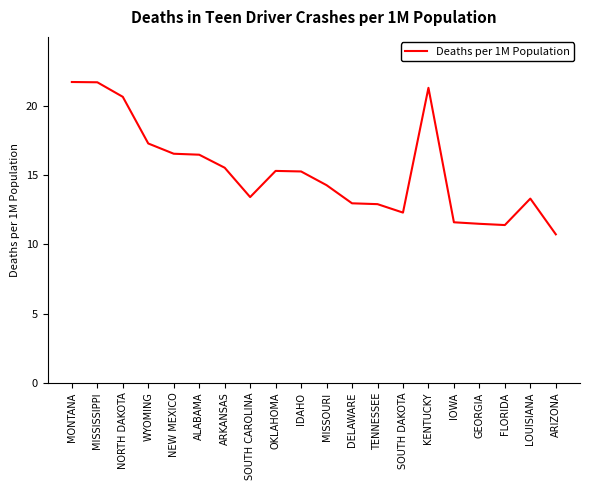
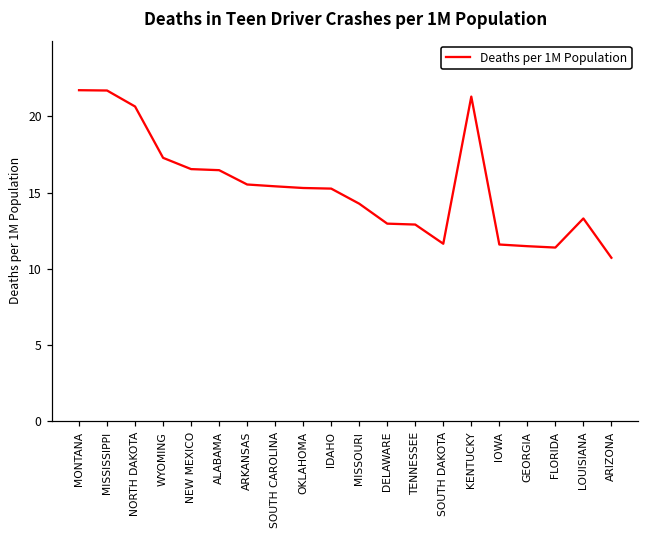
SOUTH CAROLINA: 13.4 -> 15.4
SOUTH DAKOTA: 12.3 -> 11.6
